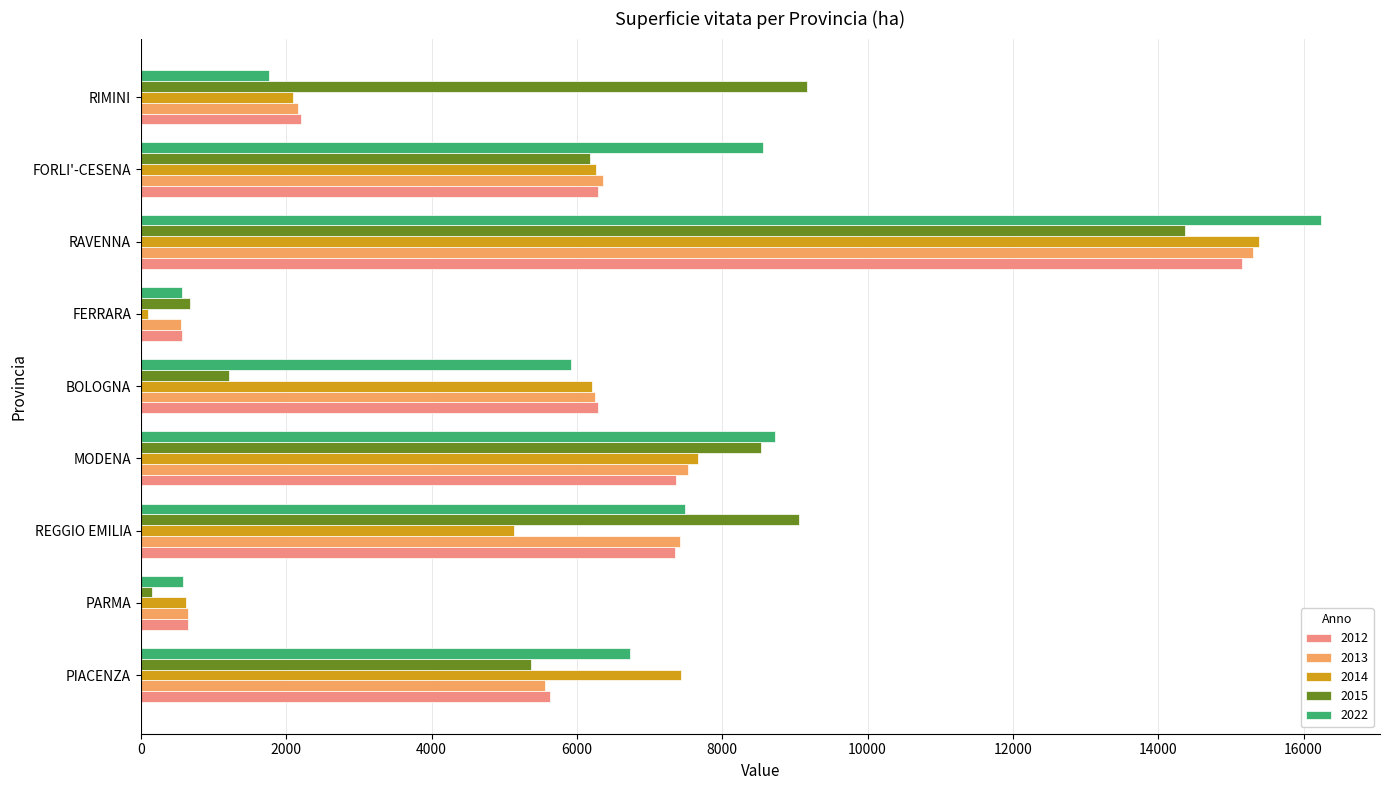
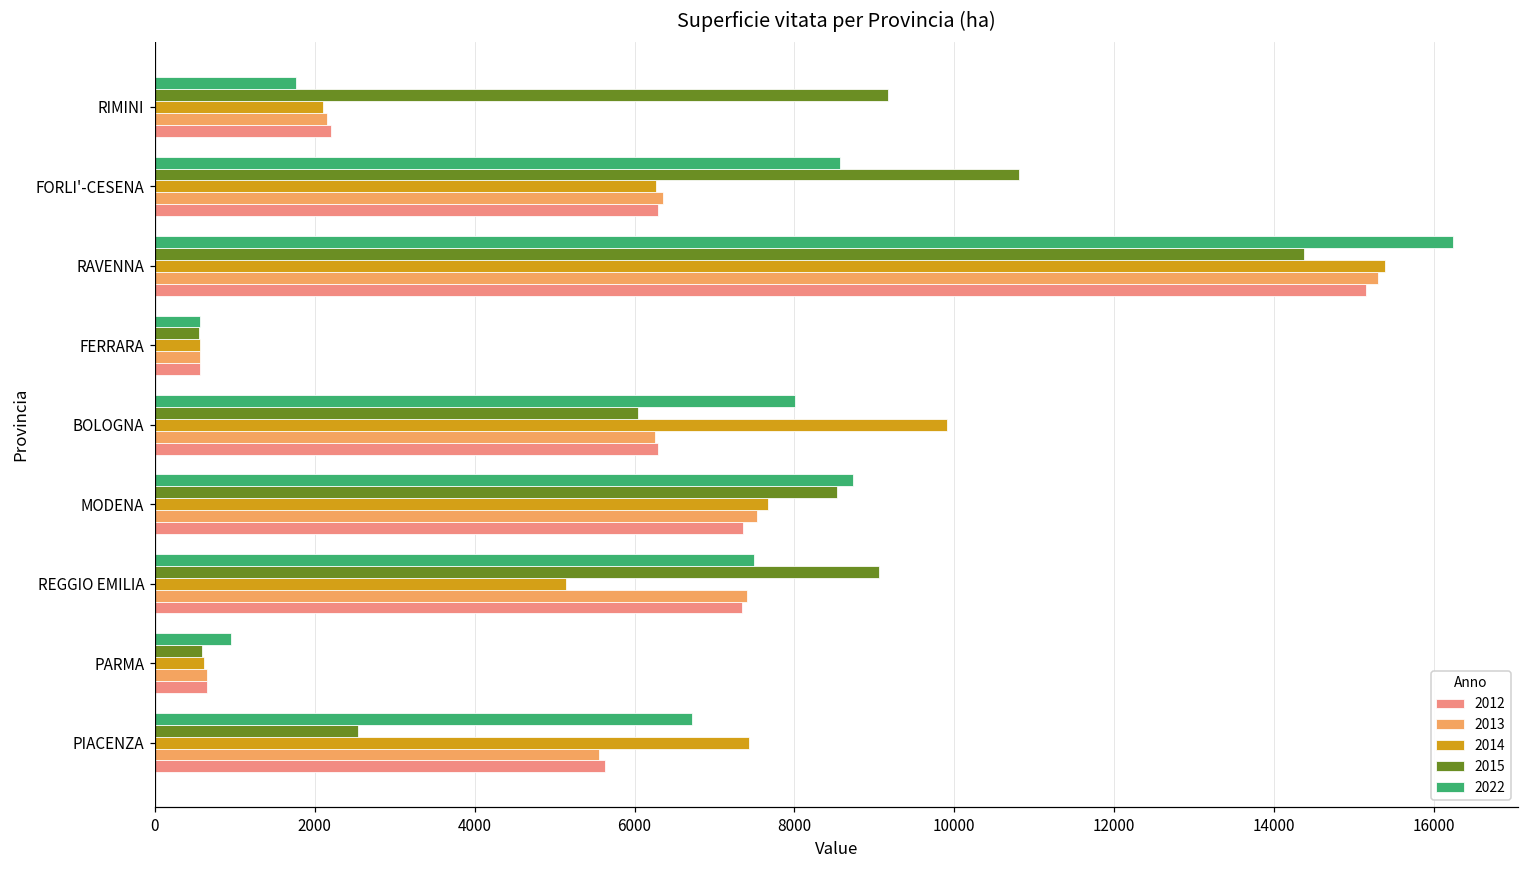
2015, FORLI'-CESENA: 6200 -> 10800
2015, FERRARA: 700 -> 500
2014, FERRARA: 100 -> 600
2022, BOLOGNA: 5900 -> 8000
2015, BOLOGNA: 1200 -> 6000
2014, BOLOGNA: 6200 -> 9900
2022, PARMA: 600 -> 1000
2015, PARMA: 200 -> 600
2015, PIACENZA: 5400 -> 2500
